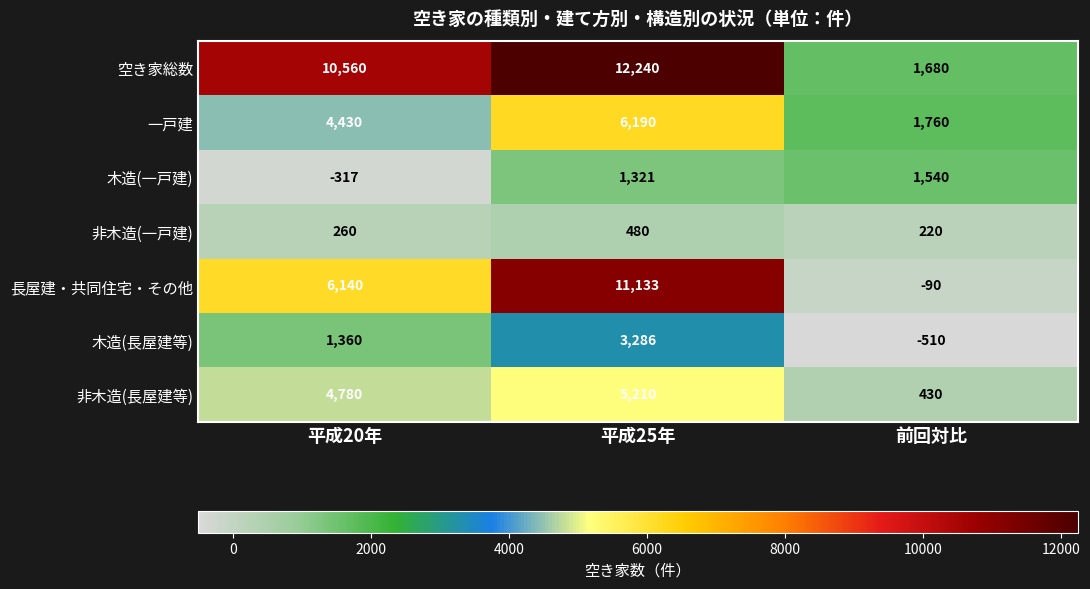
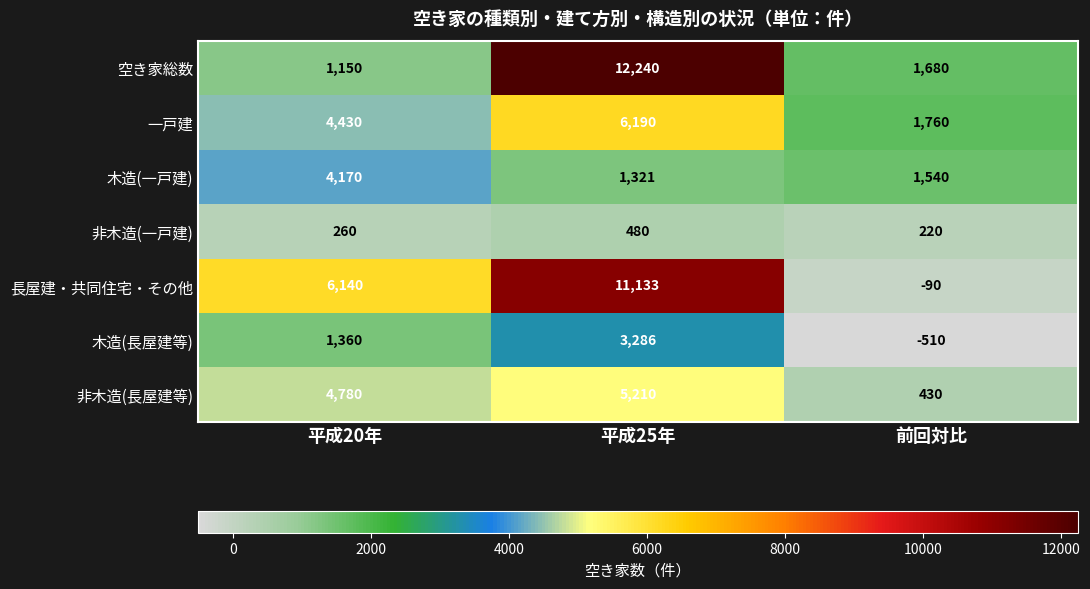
空き家総数, 平成20年: 10,560 -> 1,150
木造(一戸建), 平成20年: -317 -> 4,170
